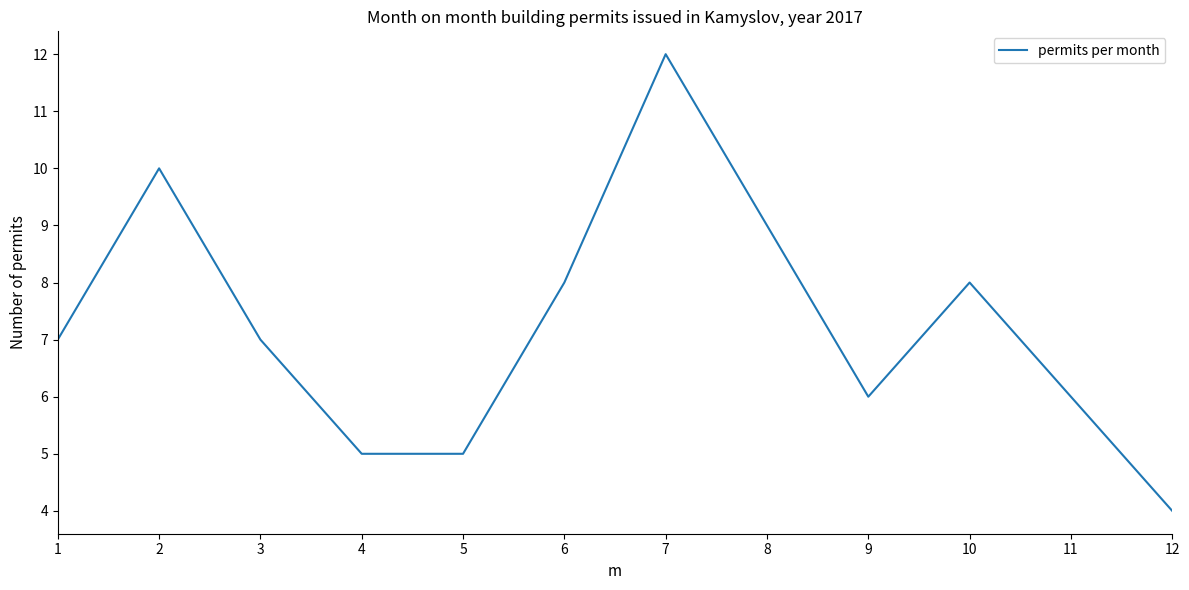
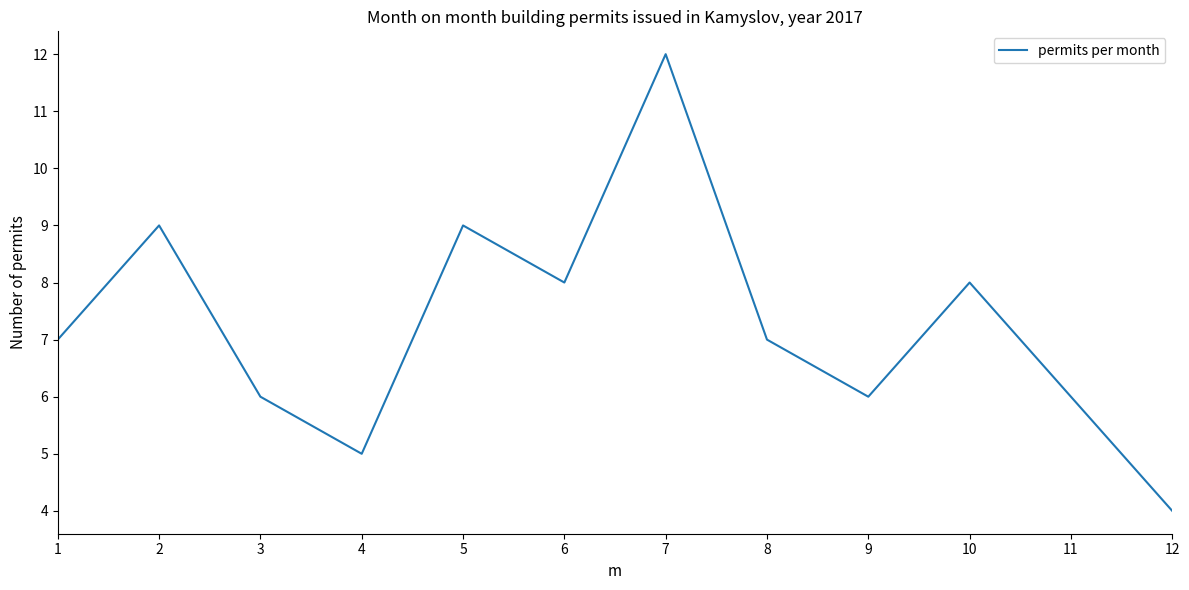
2: 10 -> 9
3: 7 -> 6
5: 5 -> 9
8: 9 -> 7
